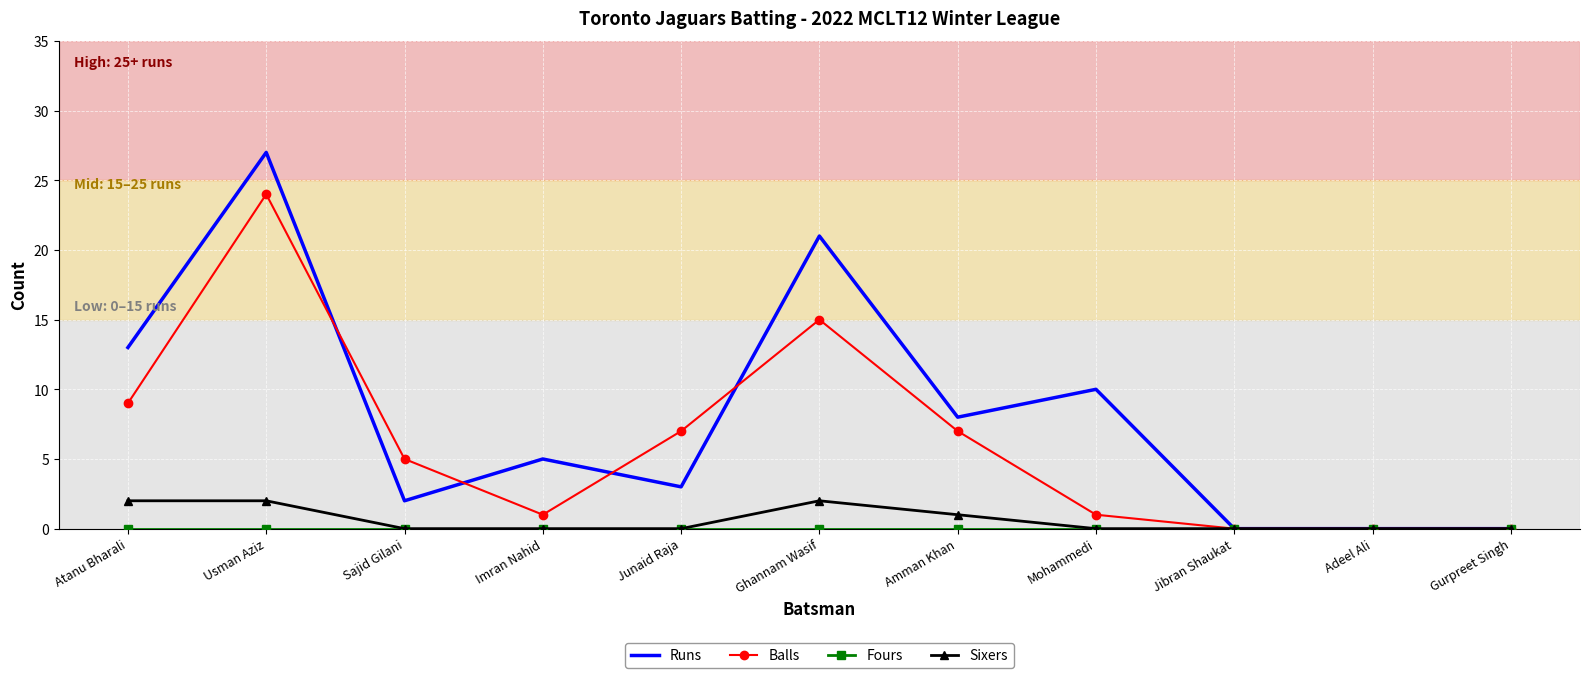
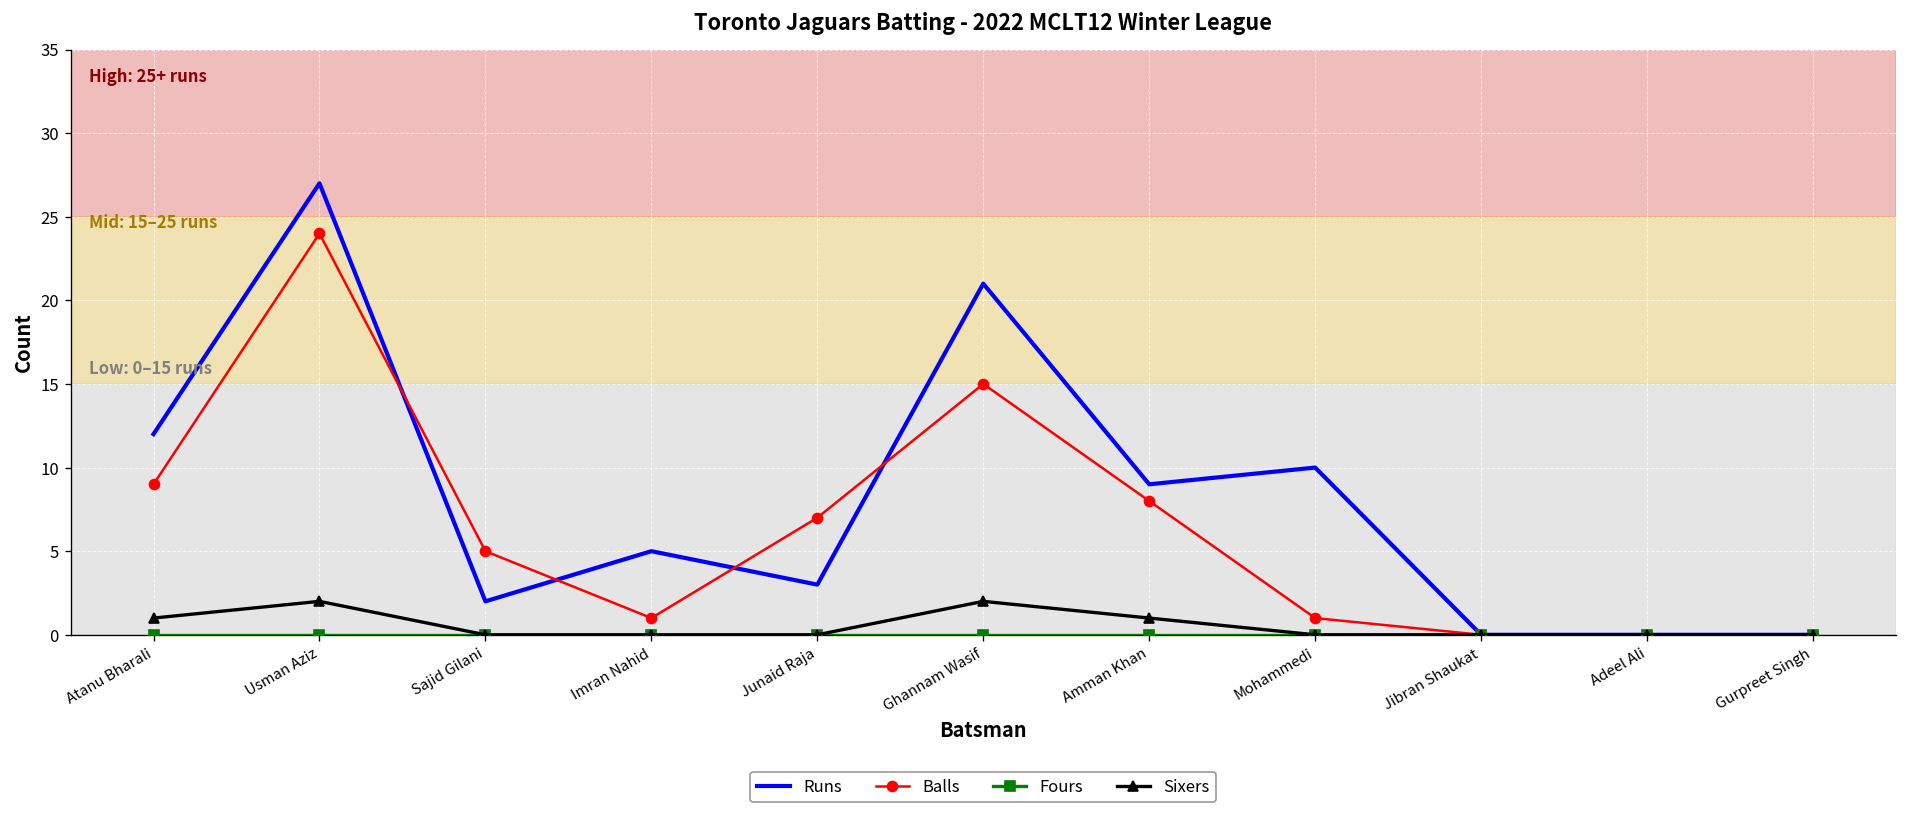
Runs, Atanu Bharali: 13 -> 12
Sixers, Atanu Bharali: 2 -> 1
Runs, Amman Khan: 8 -> 9
Balls, Amman Khan: 7 -> 8
